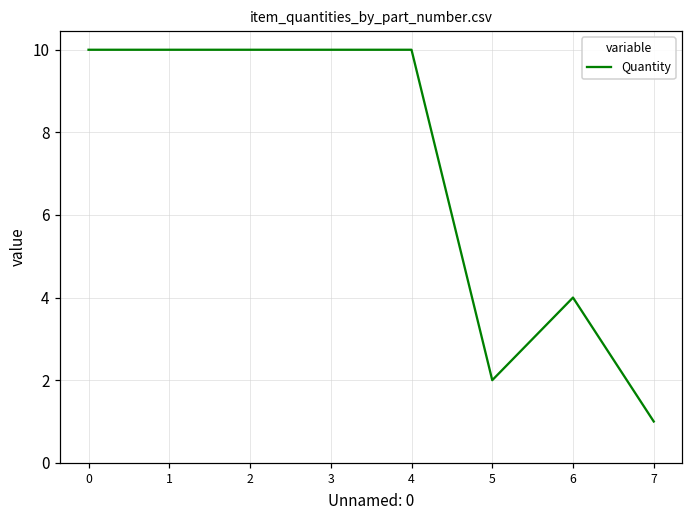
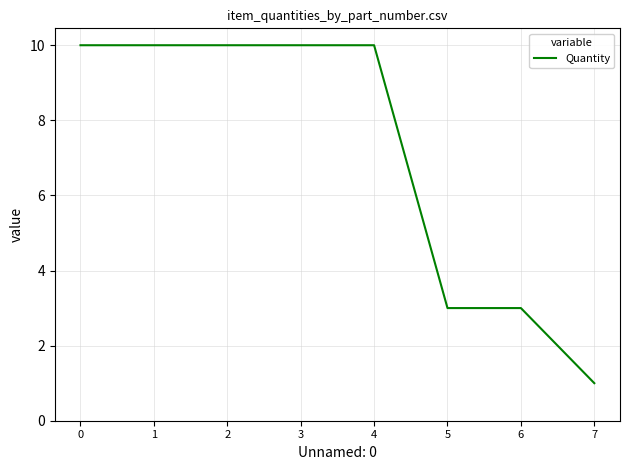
5: 2 -> 3
6: 4 -> 3
